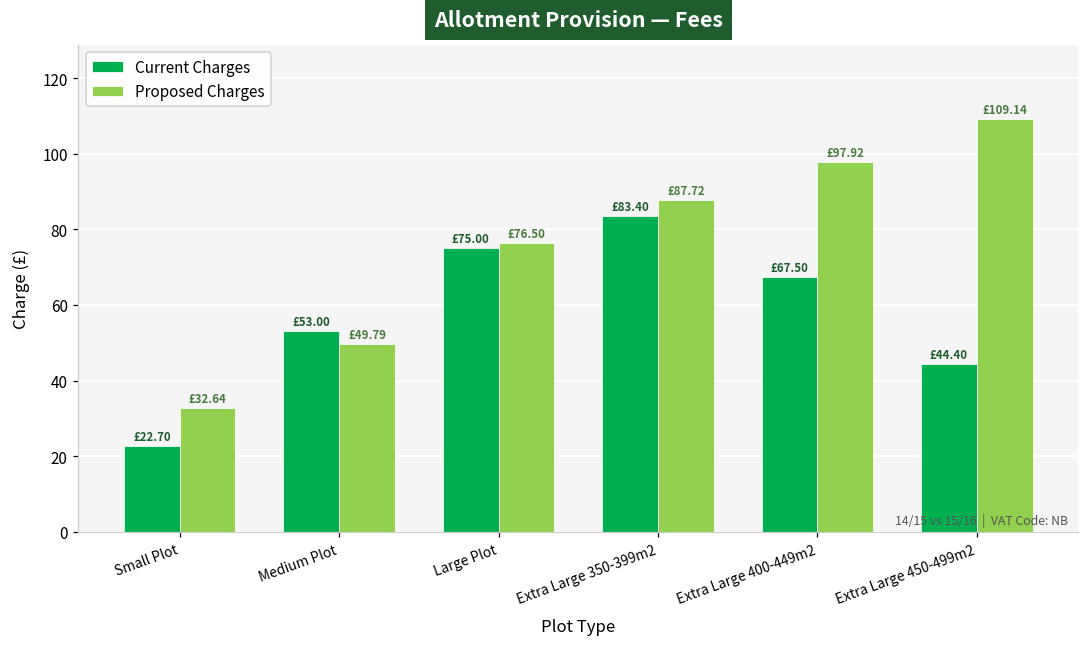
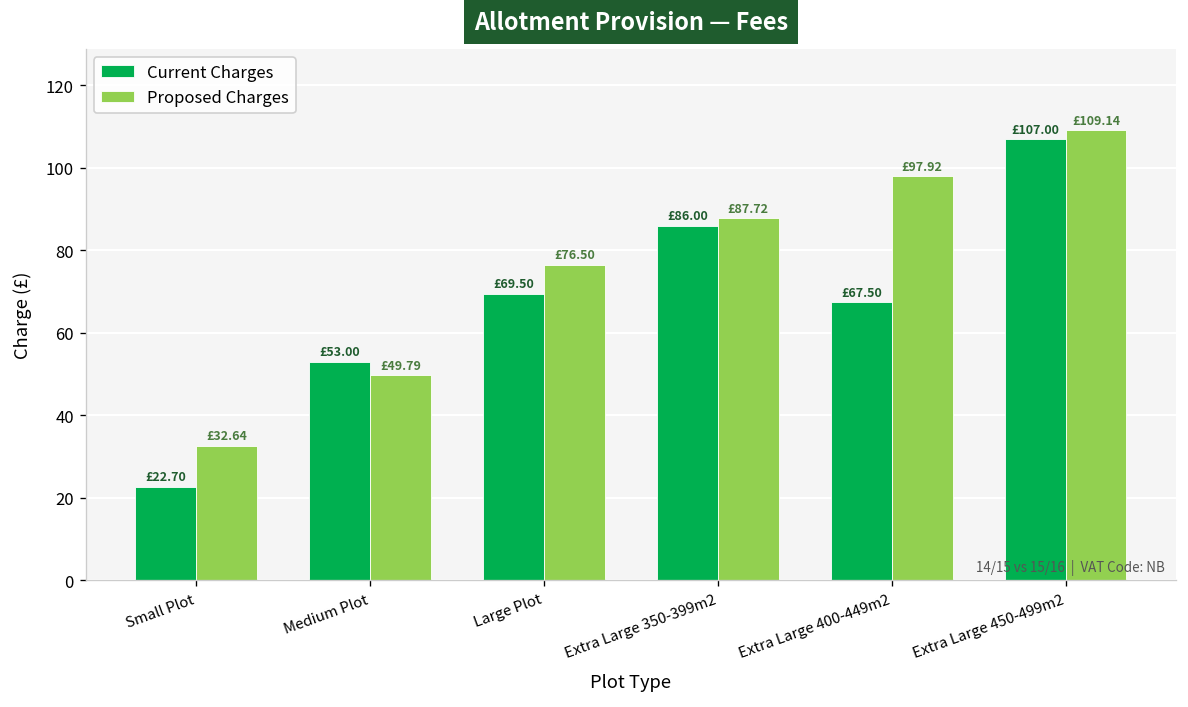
Current Charges, Large Plot: £75.00 -> £69.50
Current Charges, Extra Large 350-399m2: £83.40 -> £86.00
Current Charges, Extra Large 450-499m2: £44.40 -> £107.00
